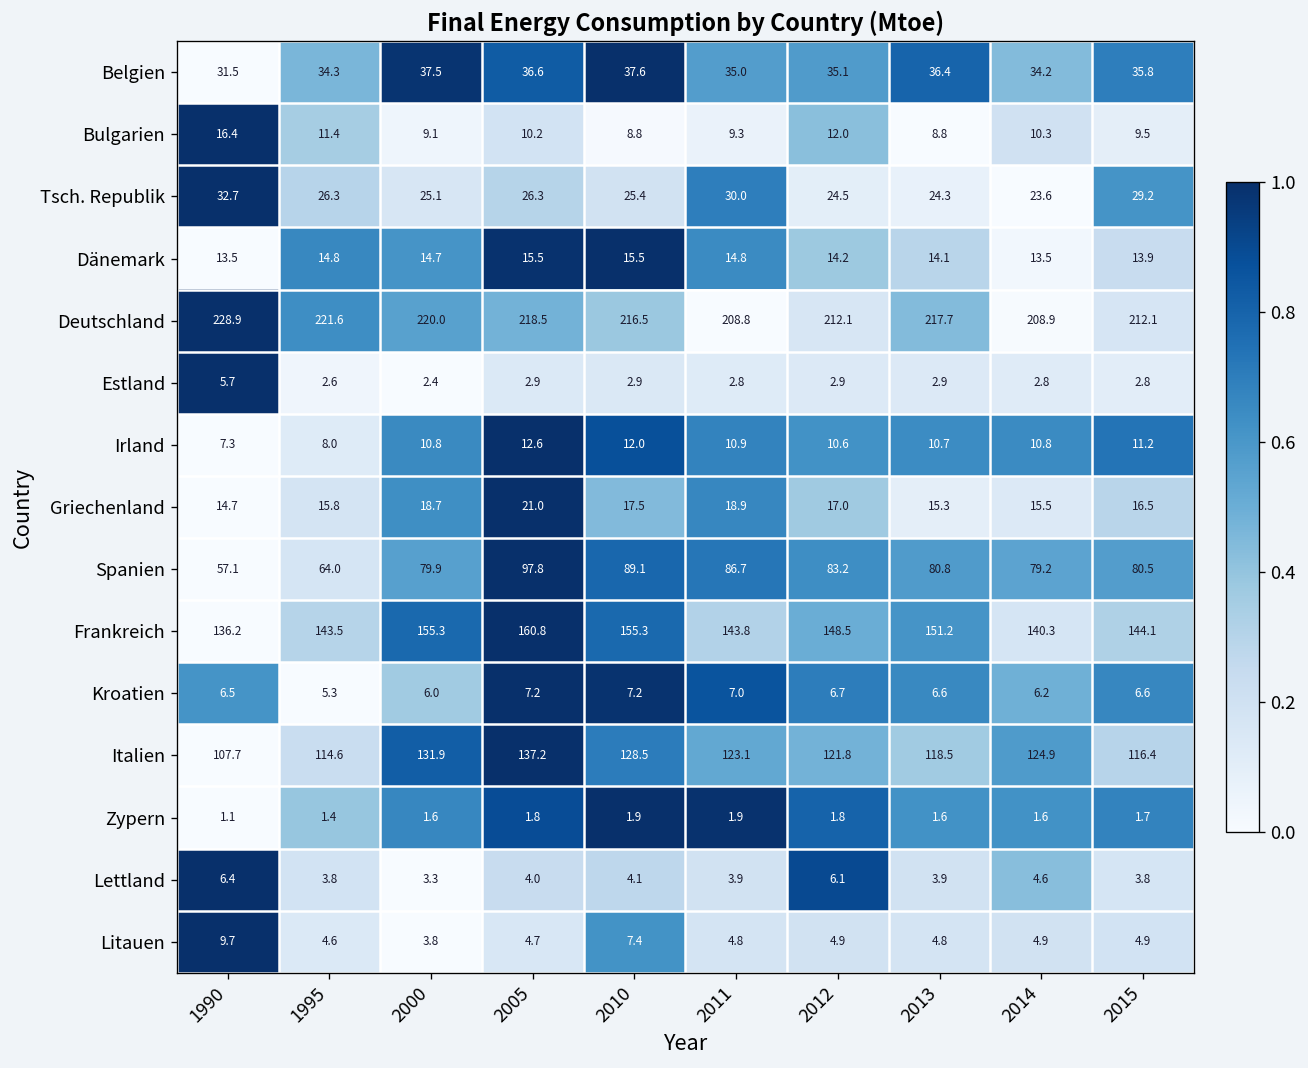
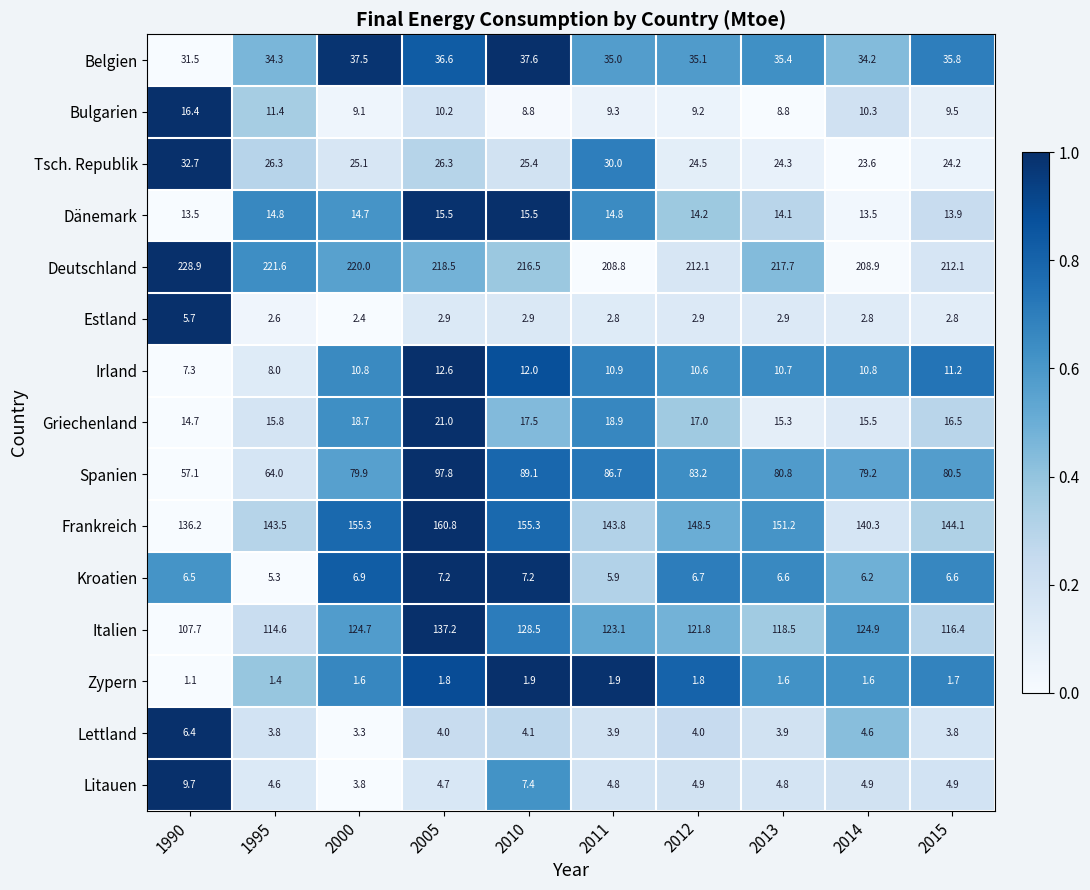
Belgien, 2013: 36.4 -> 35.4
Bulgarien, 2012: 12.0 -> 9.2
Tsch. Republik, 2015: 29.2 -> 24.2
Kroatien, 2000: 6.0 -> 6.9
Kroatien, 2011: 7.0 -> 5.9
Italien, 2000: 131.9 -> 124.7
Lettland, 2012: 6.1 -> 4.0
